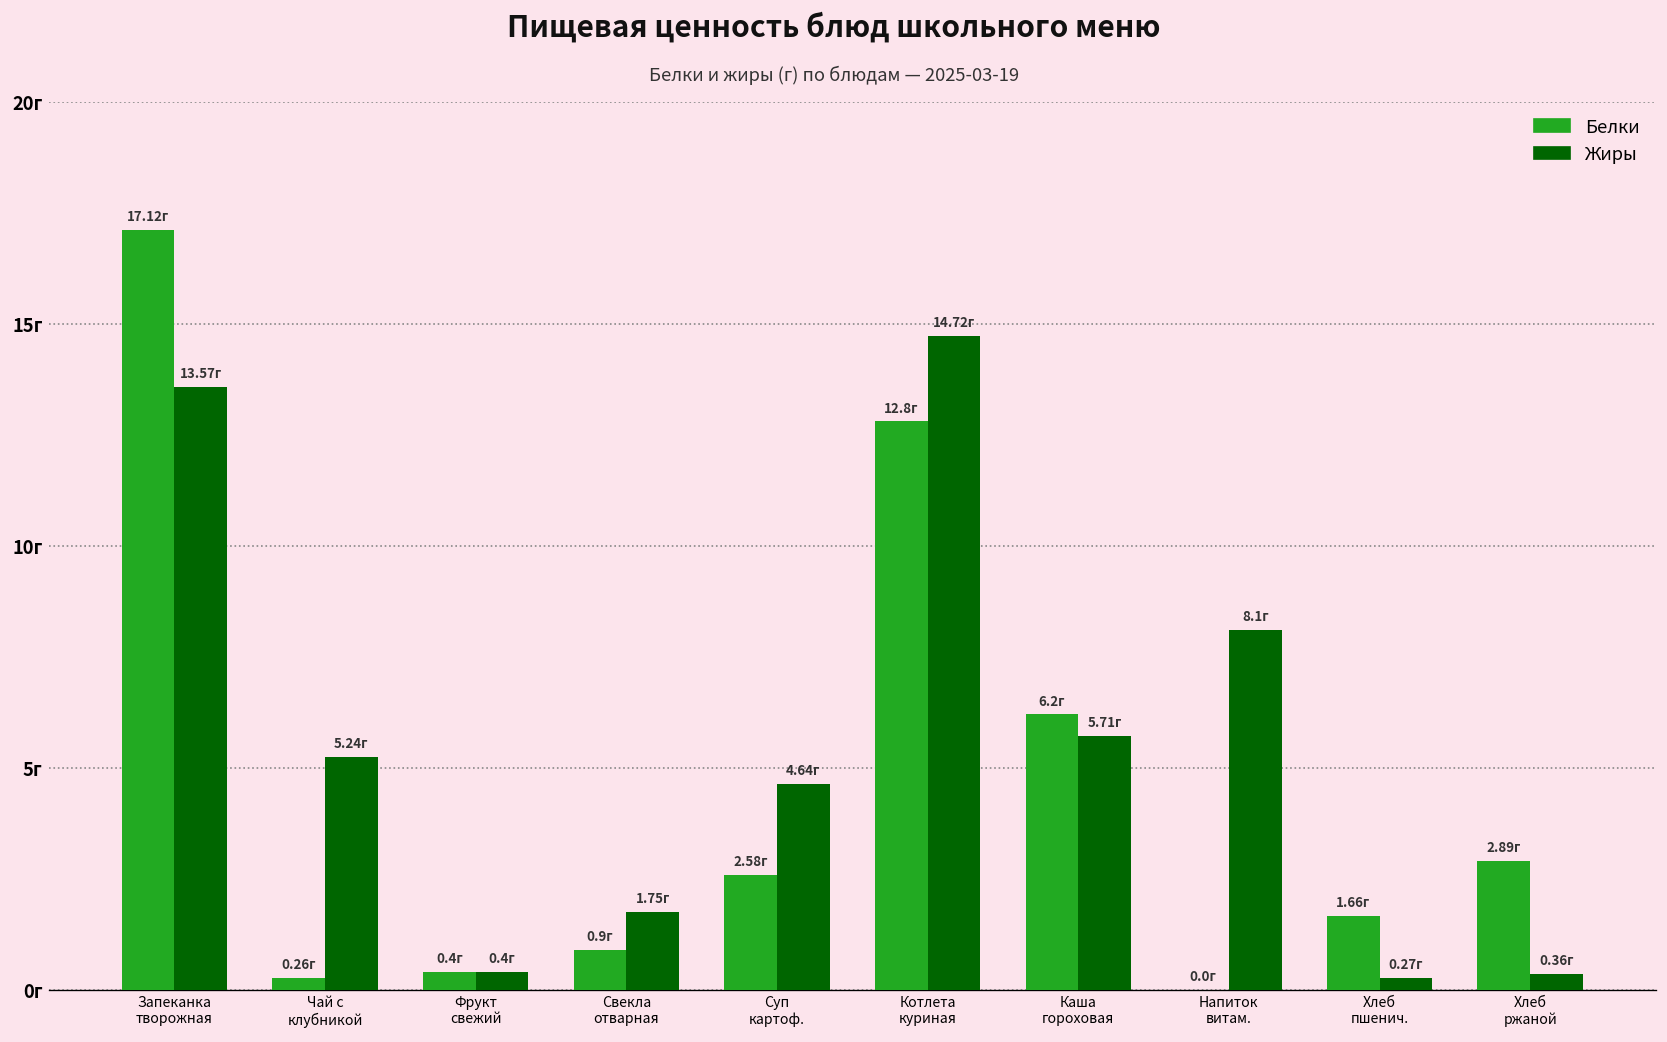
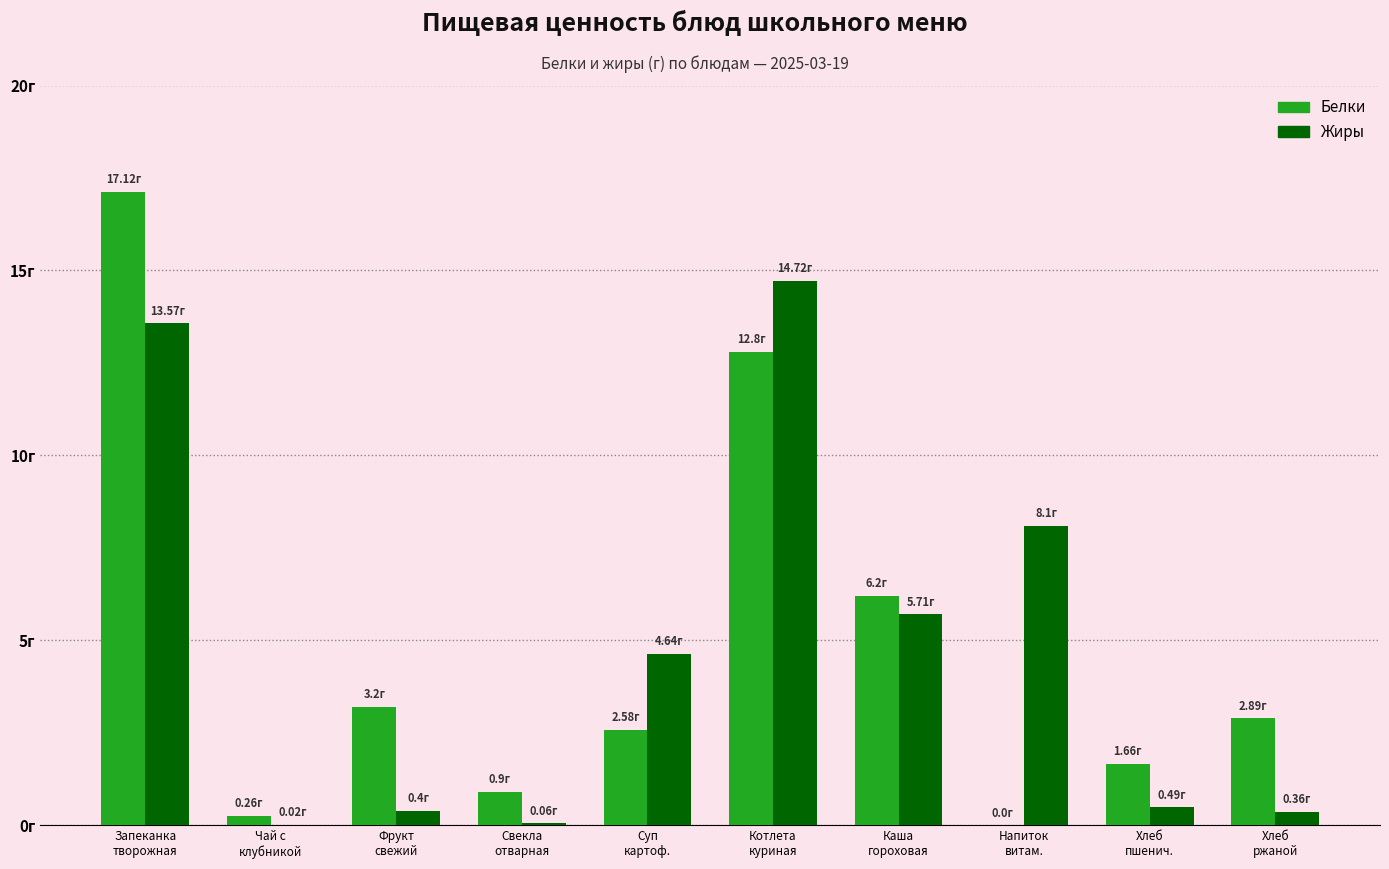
Жиры, Чай с клубникой: 5.24г -> 0.02г
Белки, Фрукт свежий: 0.4г -> 3.2г
Жиры, Свекла отварная: 1.75г -> 0.06г
Жиры, Хлеб пшенич.: 0.27г -> 0.49г
